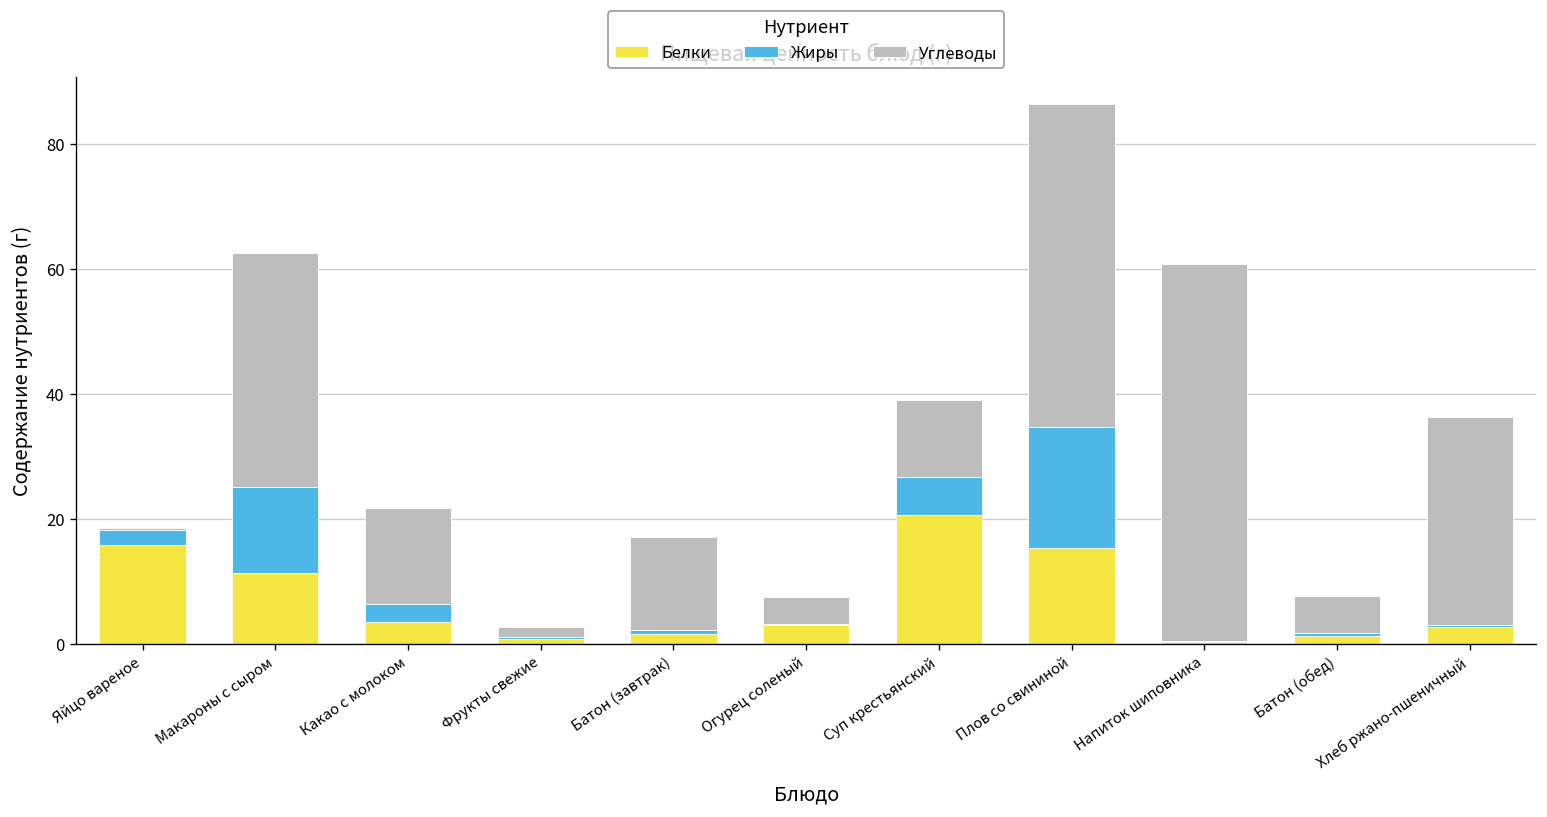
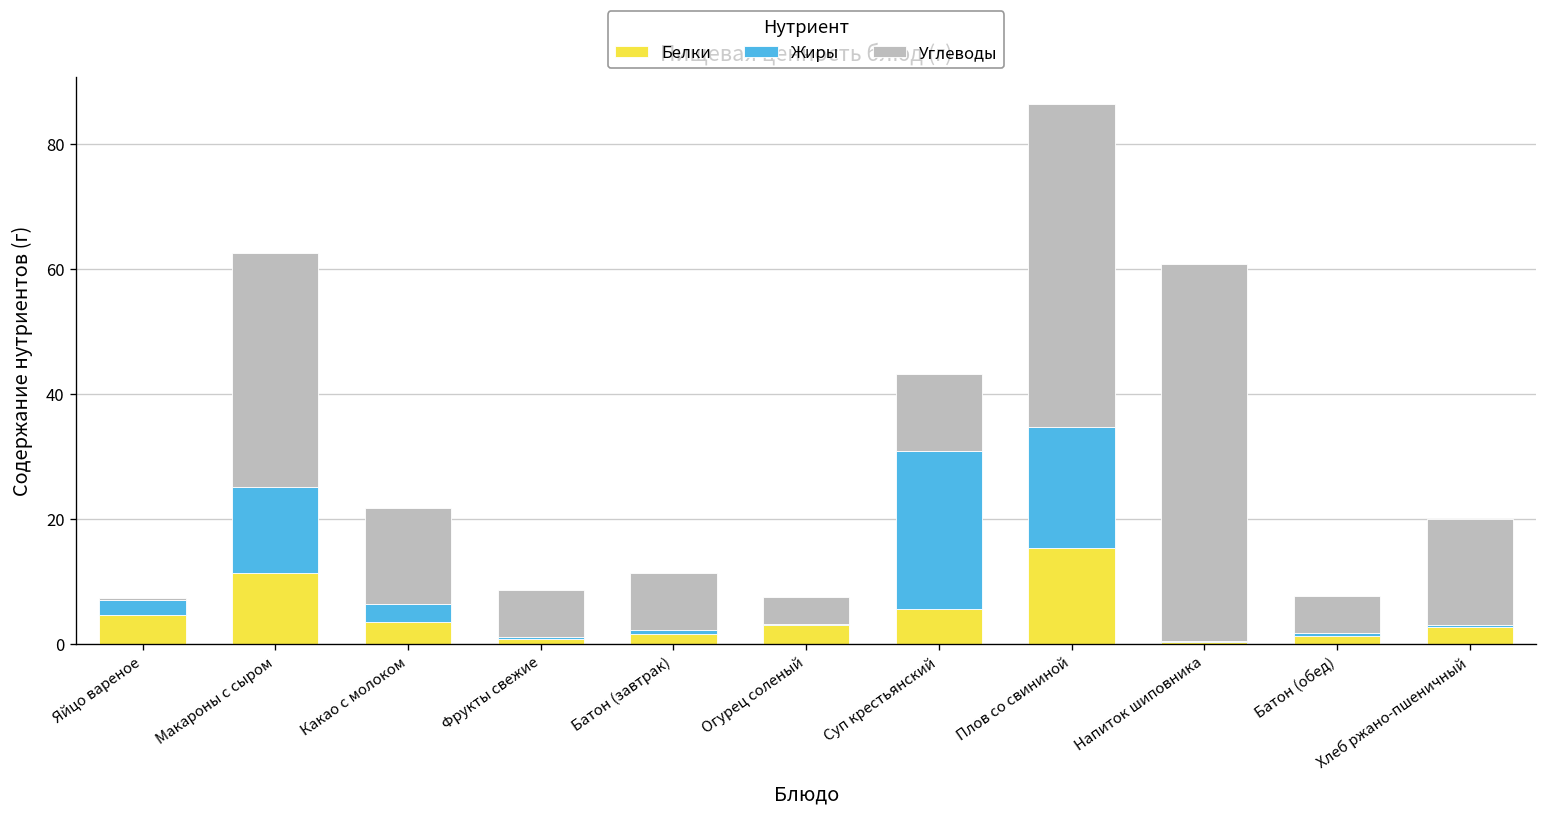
Белки, Яйцо вареное: 16 -> 5
Углеводы, Фрукты свежие: 2 -> 8
Углеводы, Батон (завтрак): 15 -> 9
Белки, Суп крестьянский: 21 -> 6
Жиры, Суп крестьянский: 6 -> 25
Углеводы, Хлеб ржано-пшеничный: 33 -> 17
